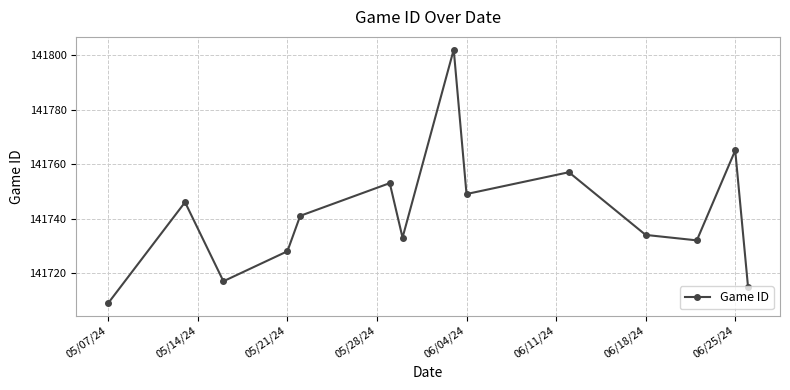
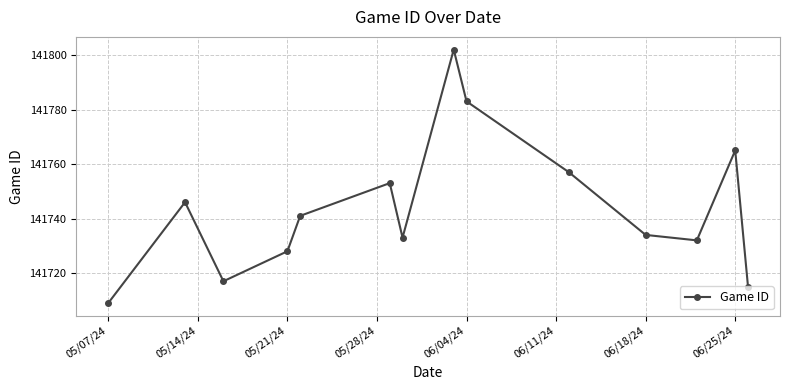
06/04/24: 141749 -> 141783
